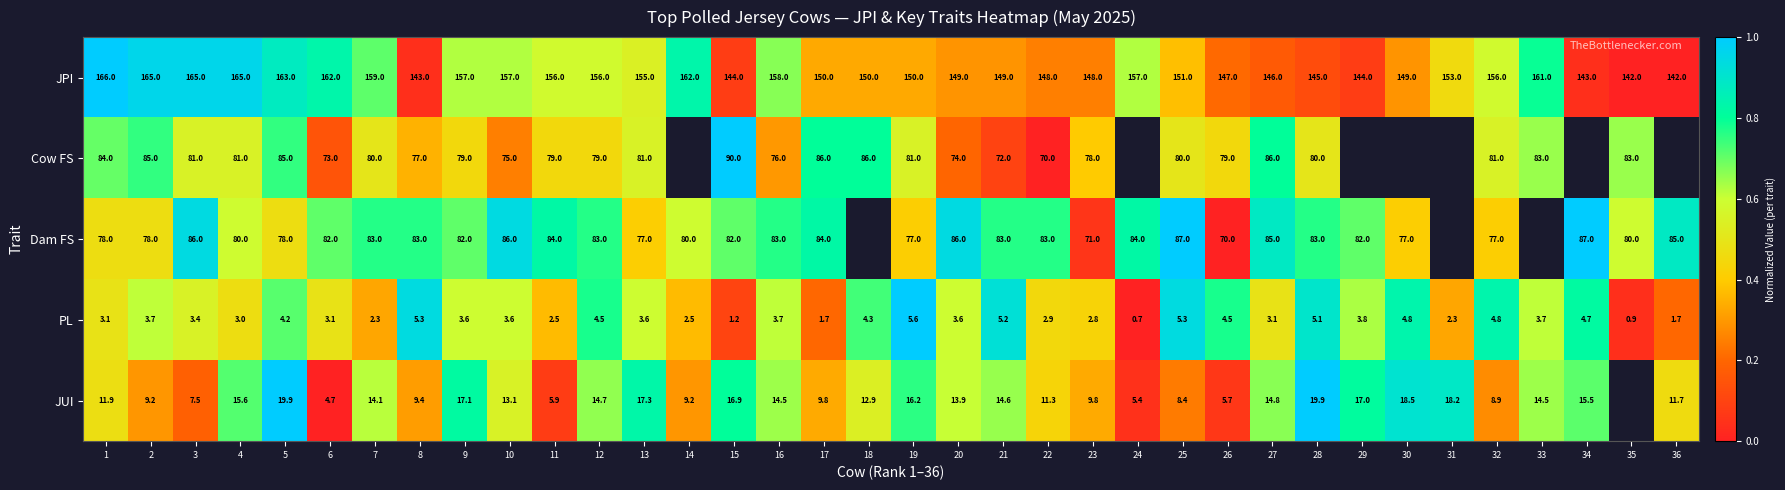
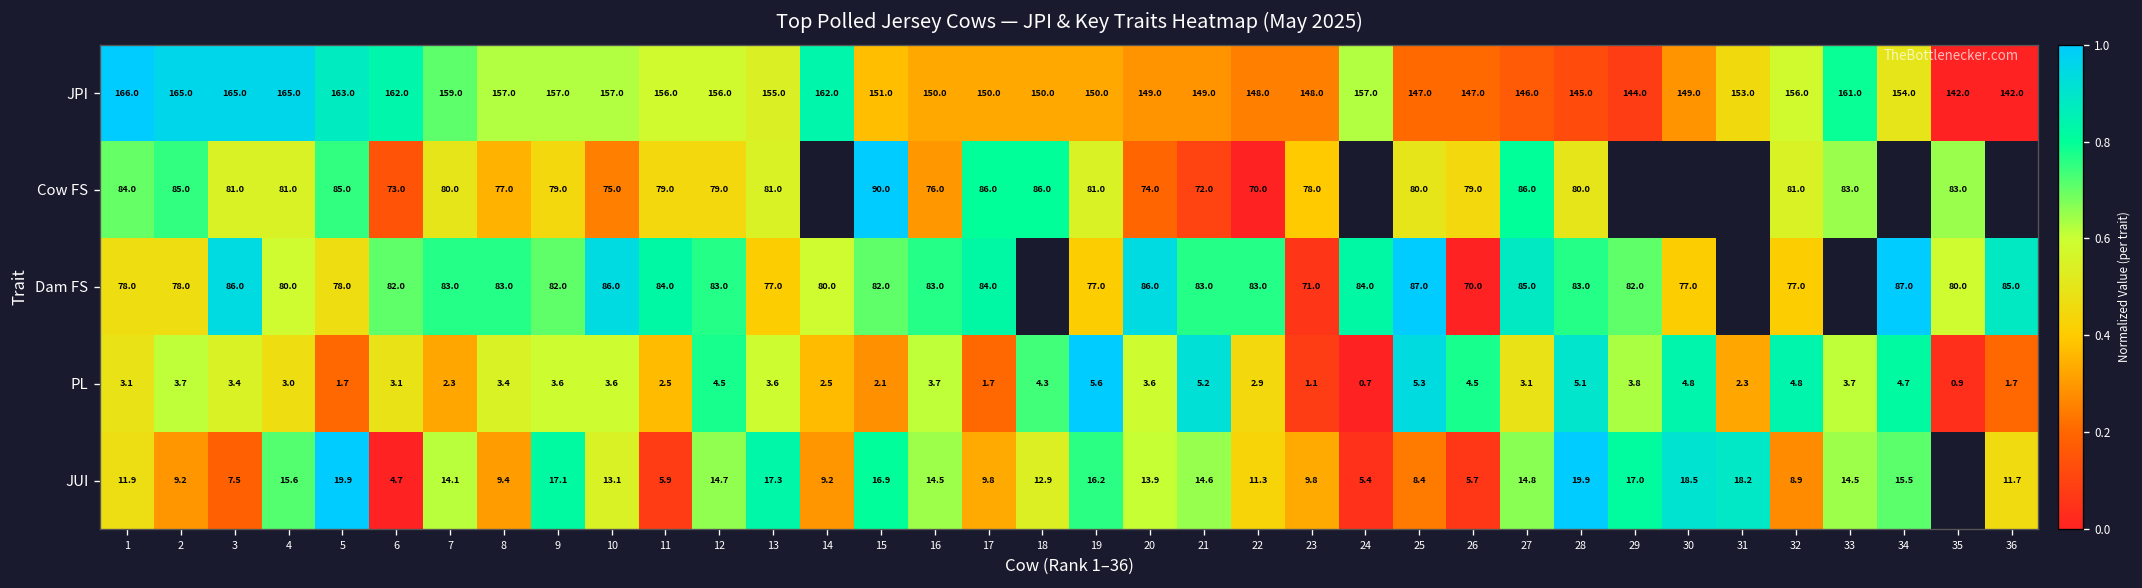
JPI, 8: 143.0 -> 157.0
JPI, 15: 144.0 -> 151.0
JPI, 16: 158.0 -> 150.0
JPI, 25: 151.0 -> 147.0
JPI, 34: 143.0 -> 154.0
PL, 5: 4.2 -> 1.7
PL, 8: 5.3 -> 3.4
PL, 15: 1.2 -> 2.1
PL, 23: 2.8 -> 1.1
